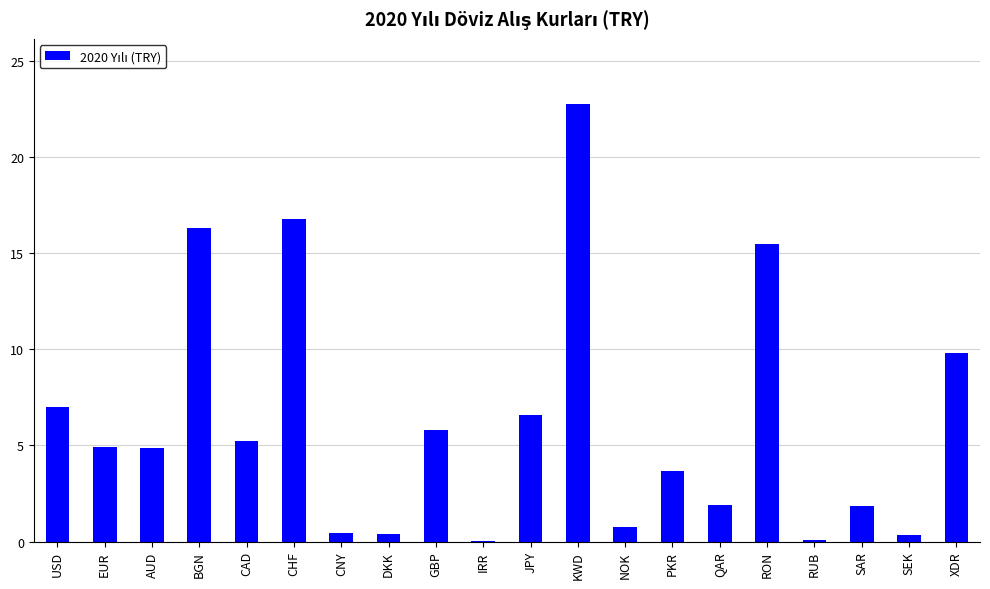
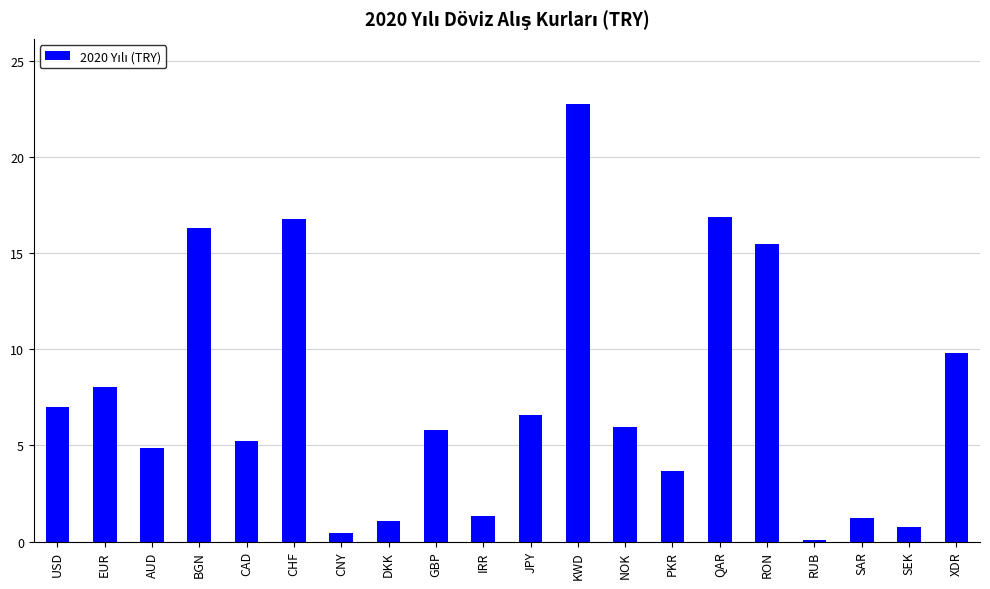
EUR: 4.9 -> 8.0
DKK: 0.4 -> 1.1
IRR: 0.0 -> 1.3
NOK: 0.8 -> 6.0
QAR: 1.9 -> 16.9
SAR: 1.9 -> 1.2
SEK: 0.3 -> 0.8
